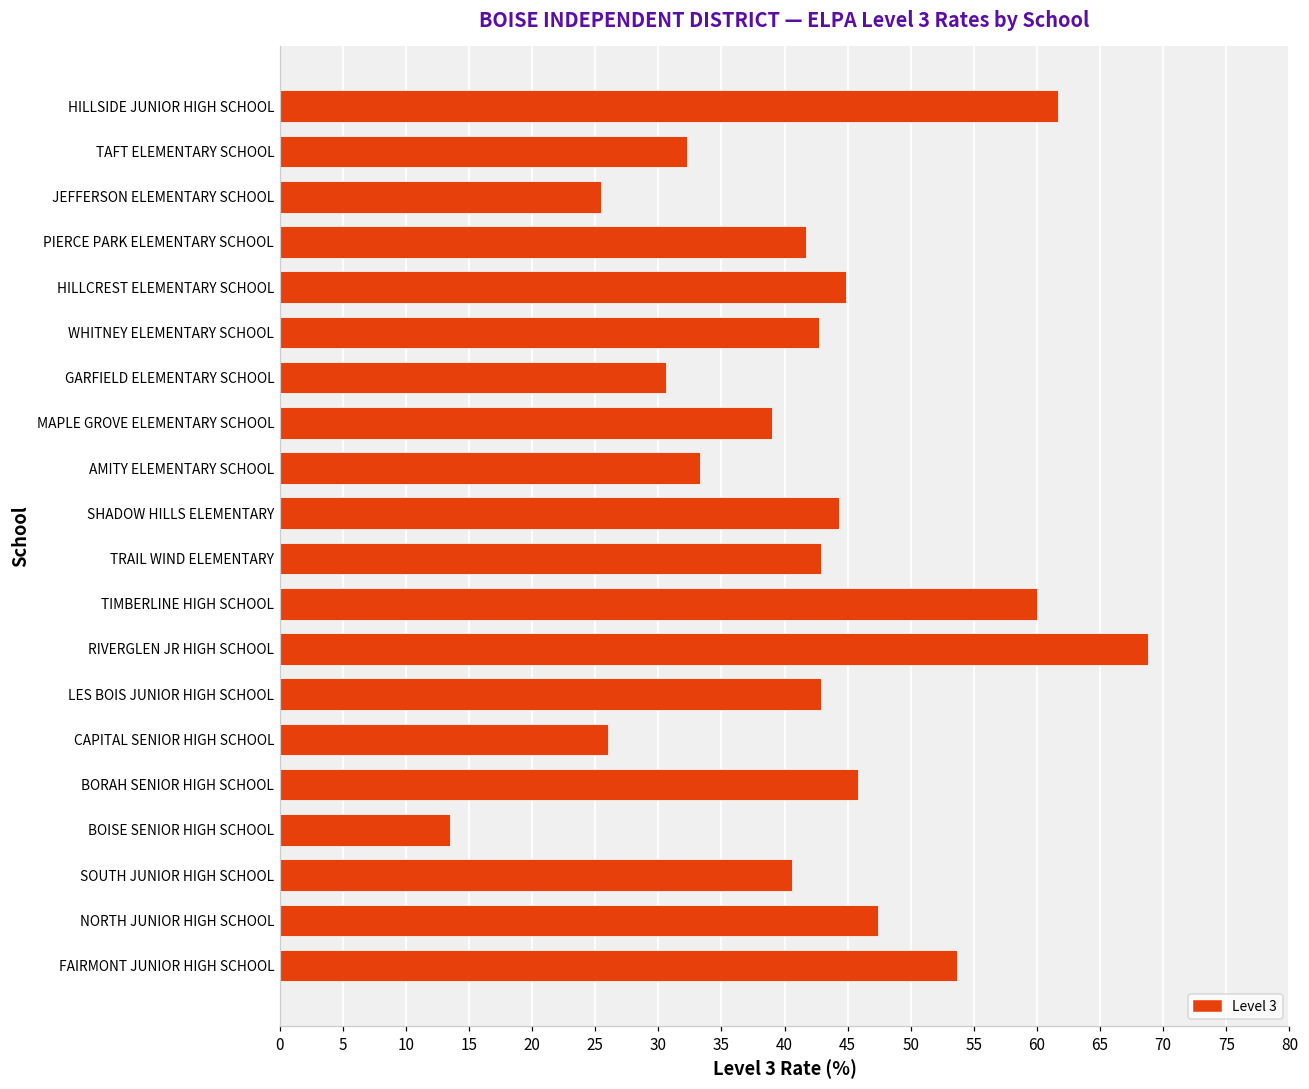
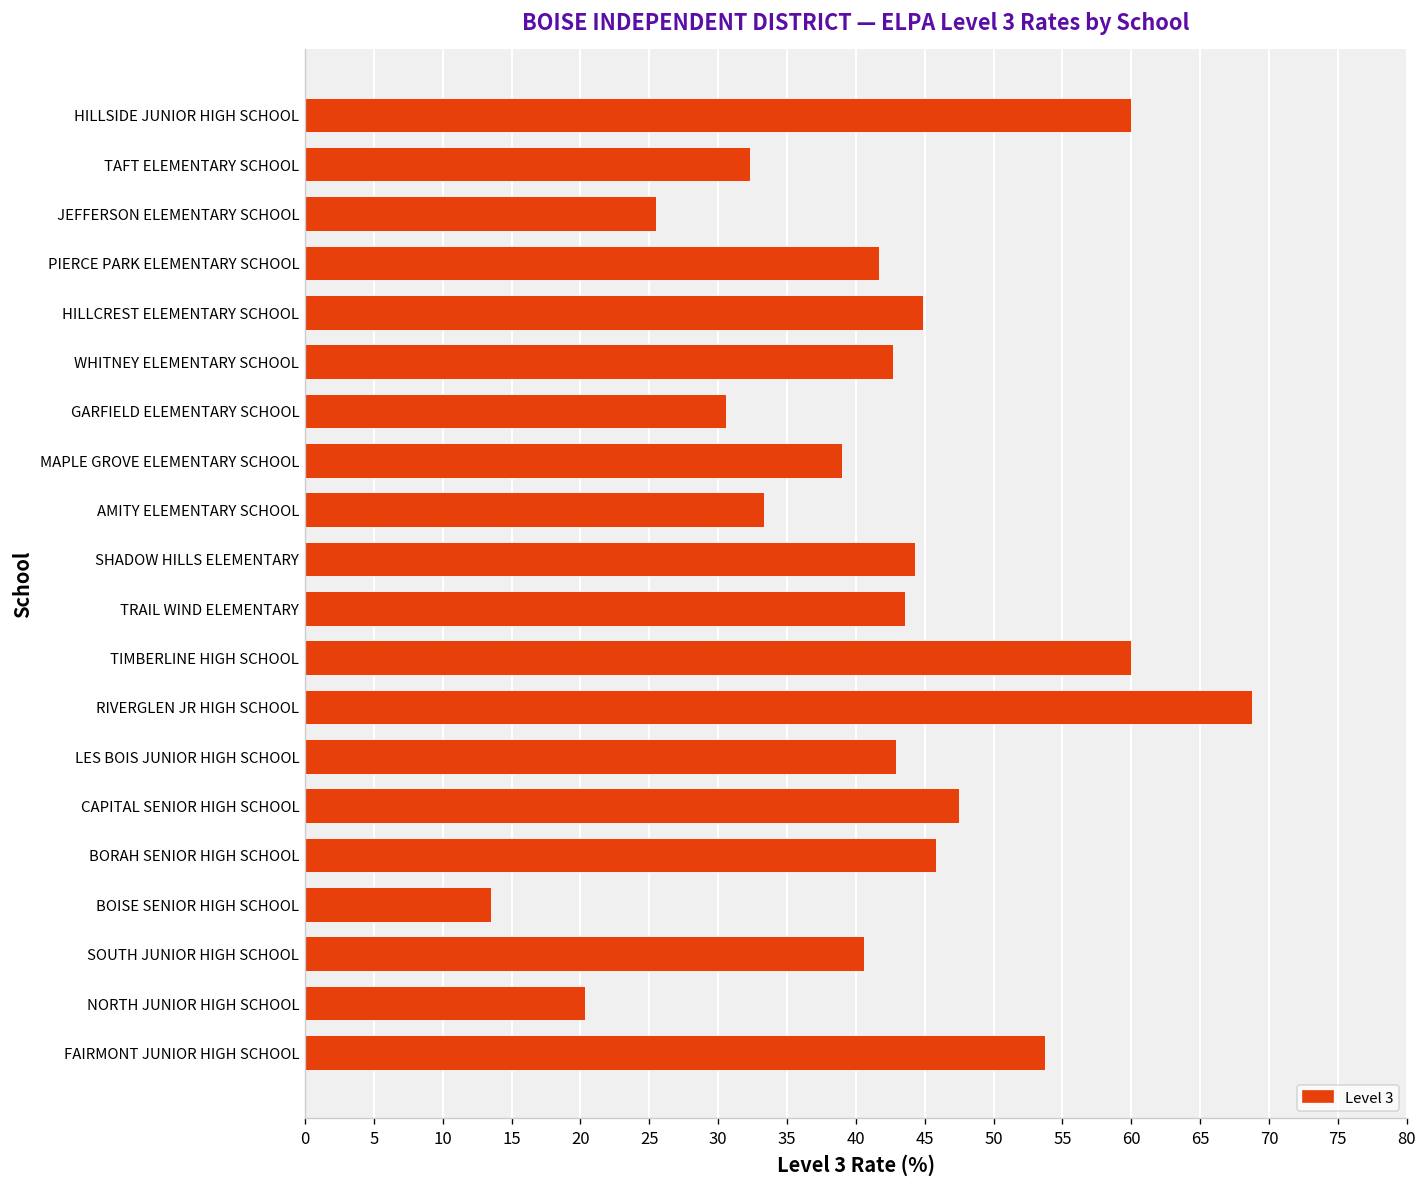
HILLSIDE JUNIOR HIGH SCHOOL: 61.7 -> 60.0
TRAIL WIND ELEMENTARY: 42.9 -> 43.6
CAPITAL SENIOR HIGH SCHOOL: 26.0 -> 47.5
NORTH JUNIOR HIGH SCHOOL: 47.4 -> 20.3
